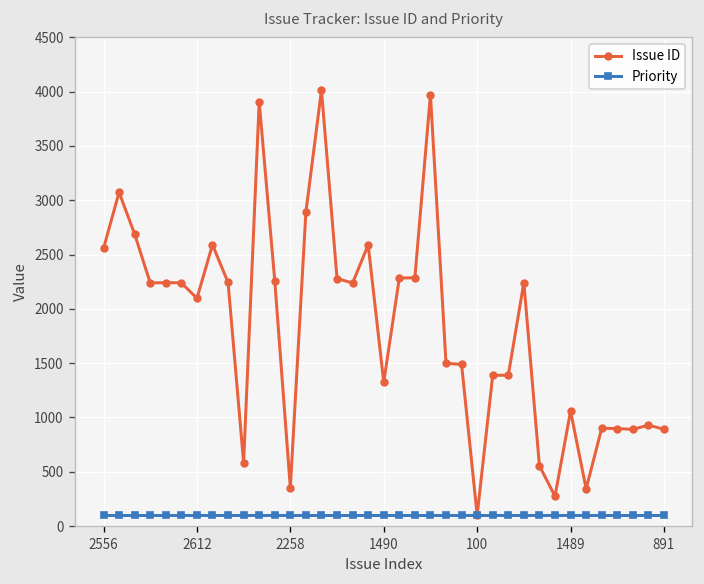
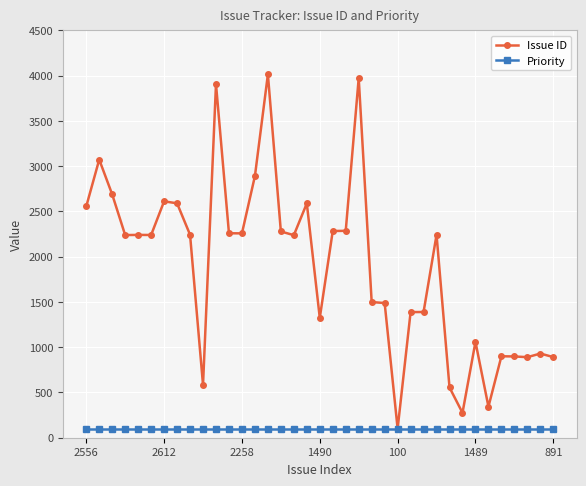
Issue ID, 2612: 2100 -> 2600
Issue ID, 2258: 400 -> 2300
